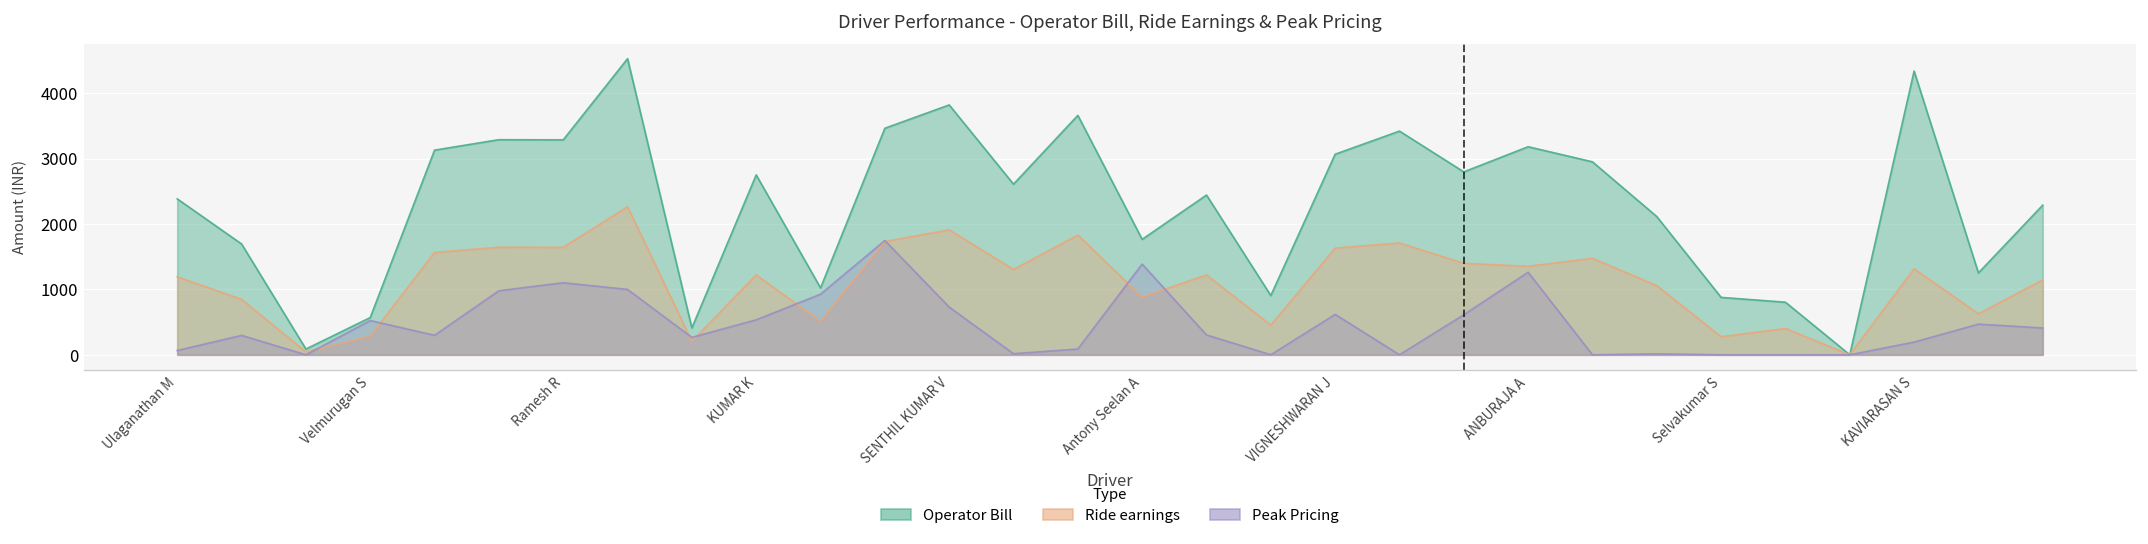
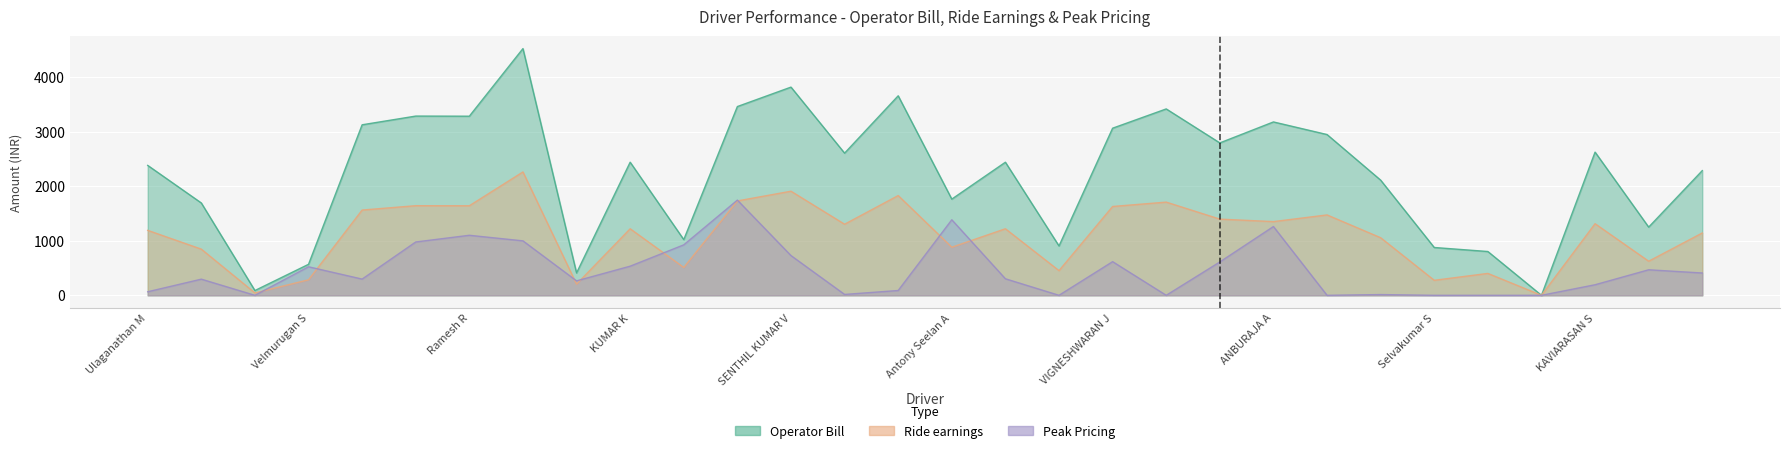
Operator Bill, KUMAR K: 2700 -> 2400
Operator Bill, KAVIARASAN S: 4300 -> 2600
